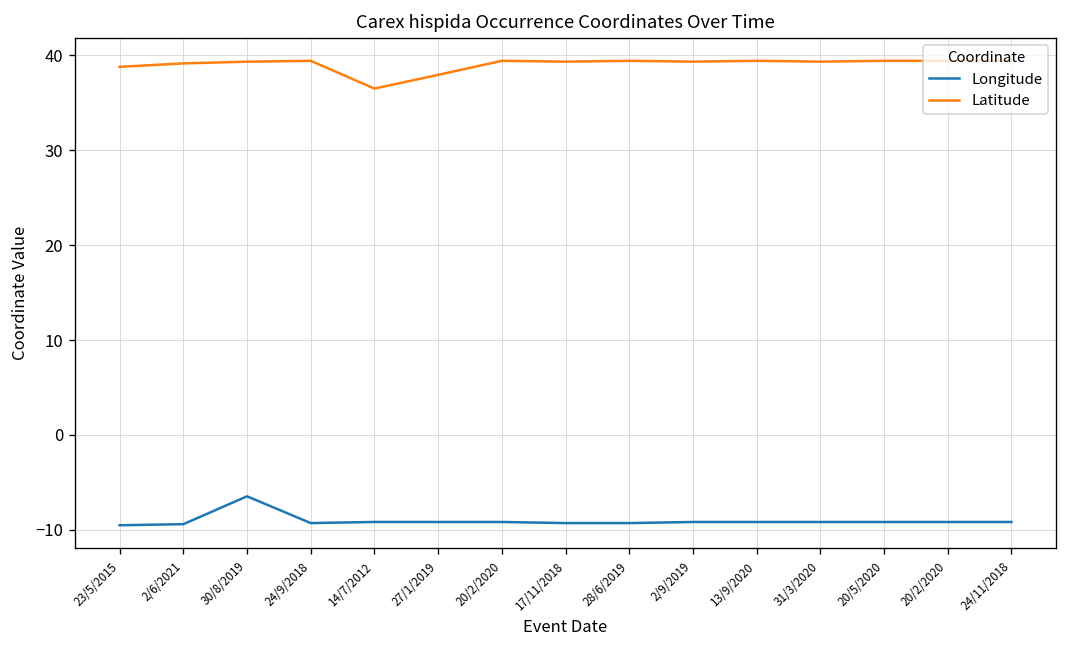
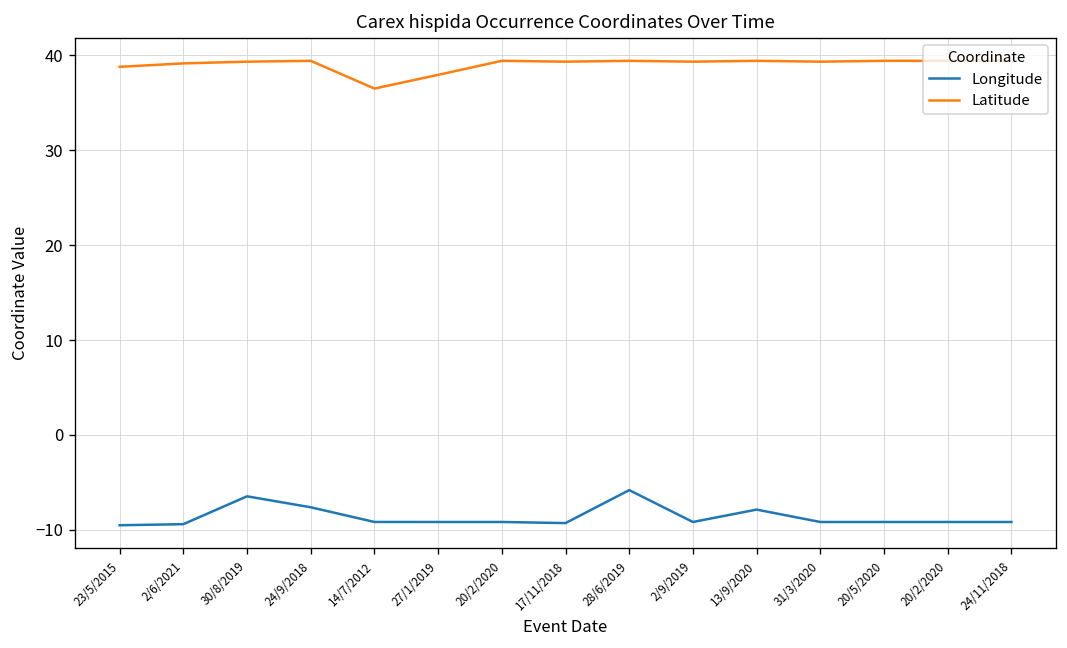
Longitude, 24/9/2018: -9 -> -8
Longitude, 28/6/2019: -9 -> -6
Longitude, 13/9/2020: -9 -> -8
